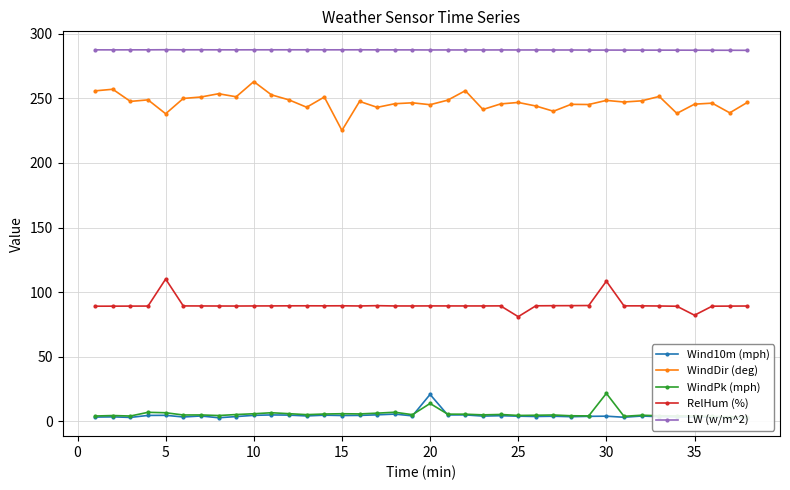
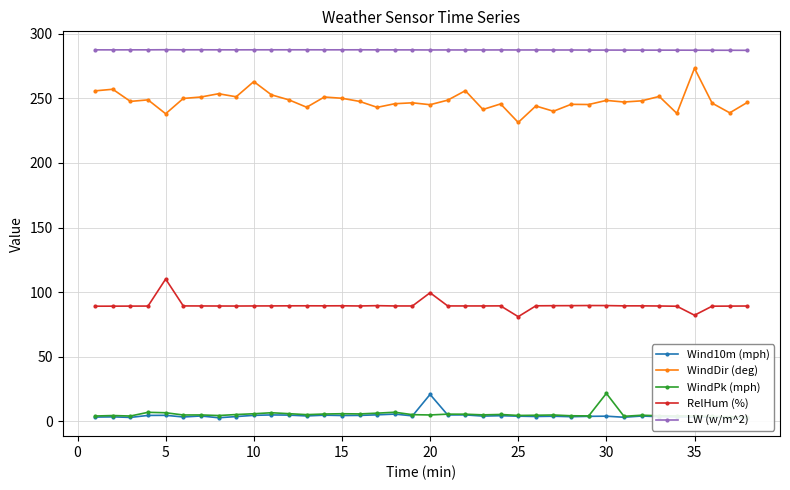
WindDir (deg), 15: 225 -> 250
WindPk (mph), 20: 14 -> 5
RelHum (%), 20: 89 -> 100
WindDir (deg), 25: 247 -> 231
RelHum (%), 30: 109 -> 90
WindDir (deg), 35: 245 -> 273
